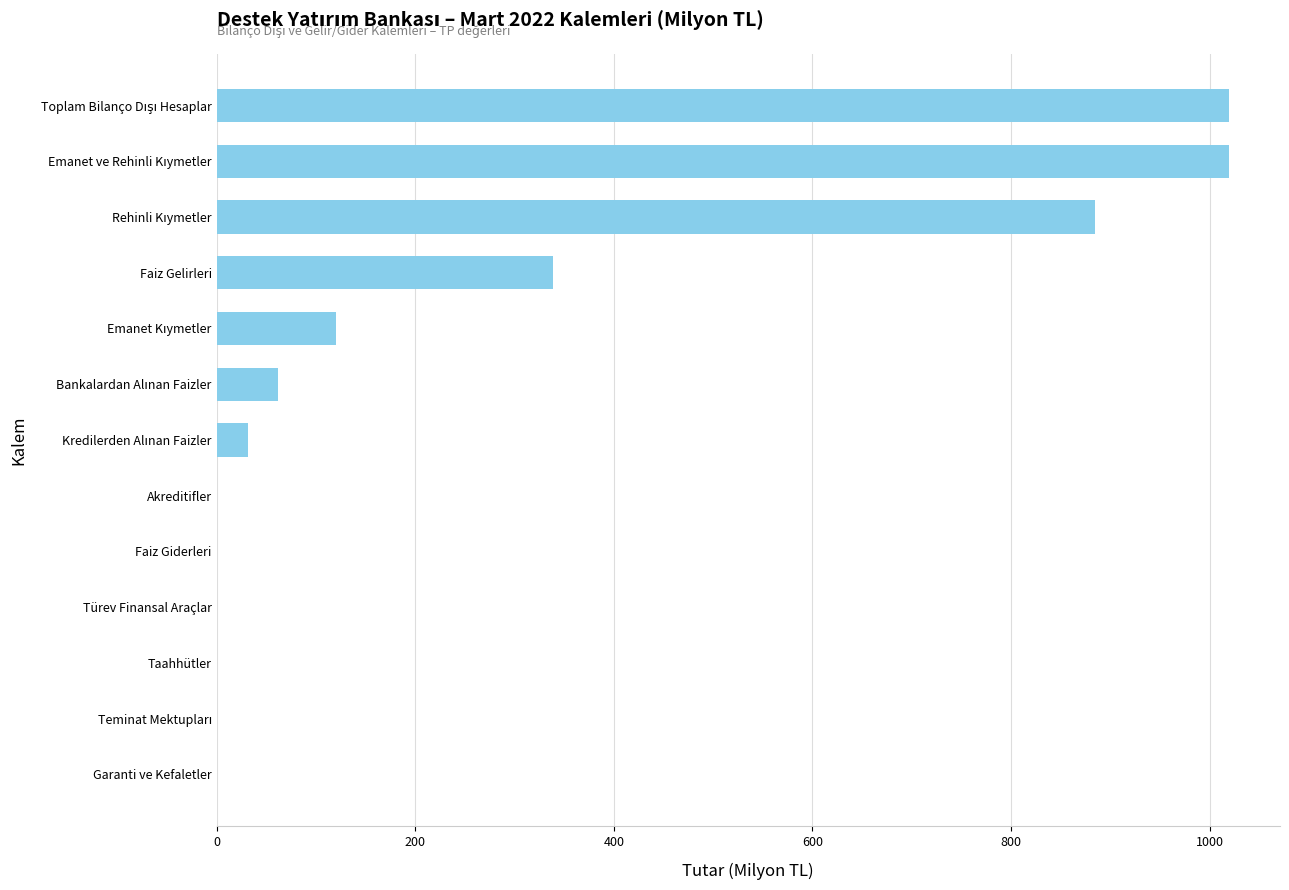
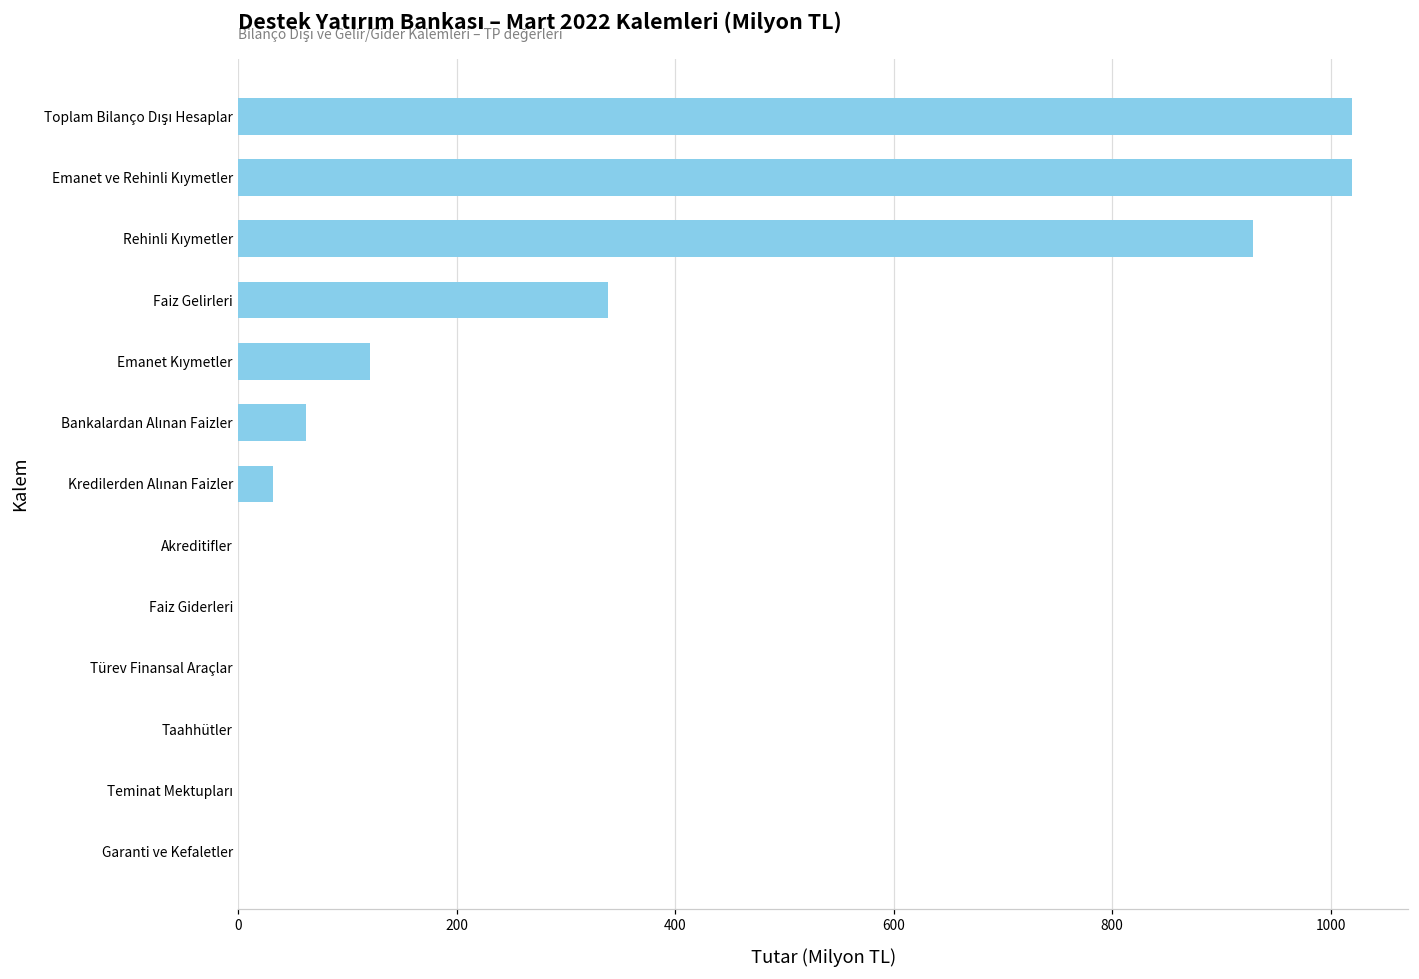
Rehinli Kıymetler: 890 -> 930
